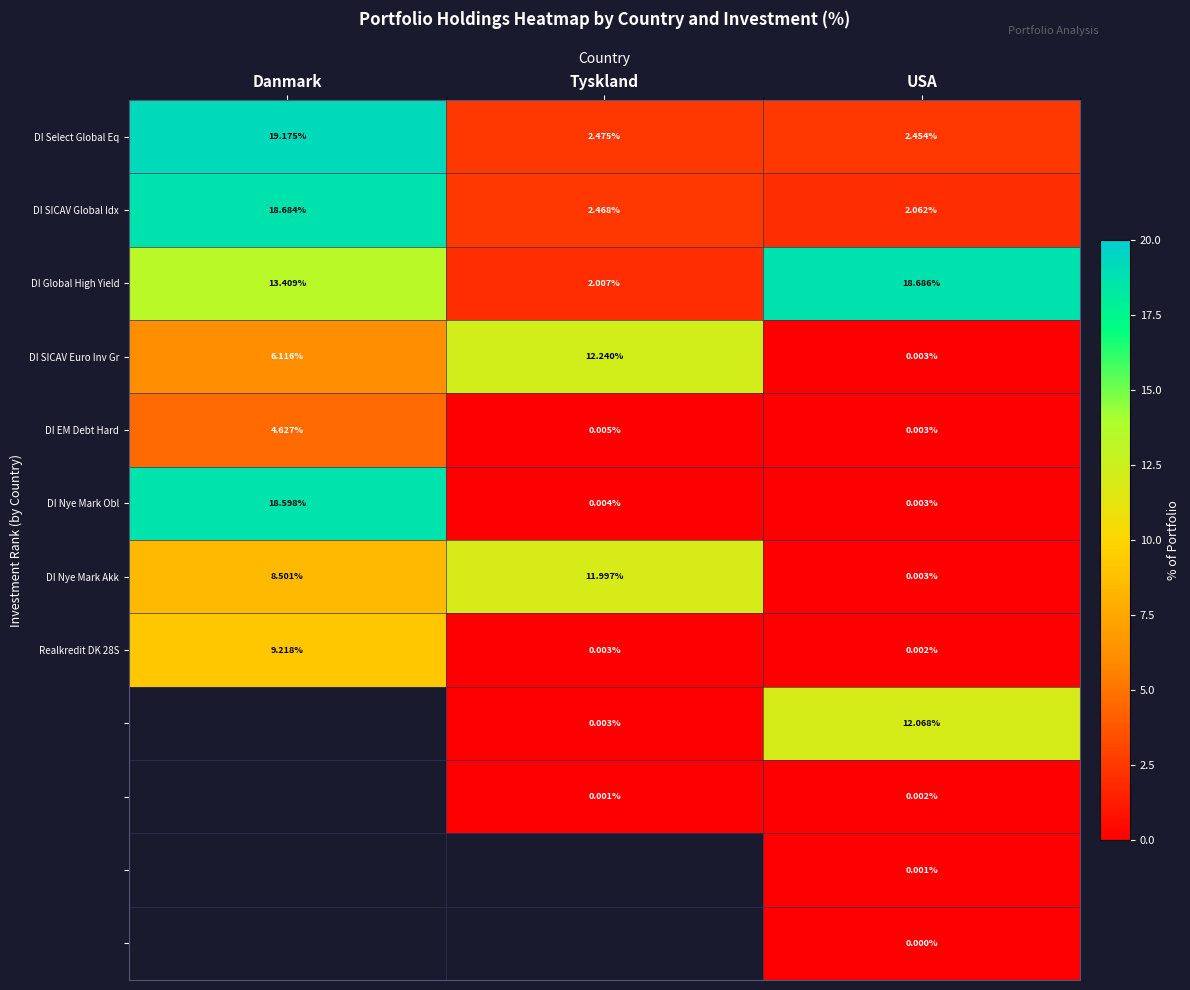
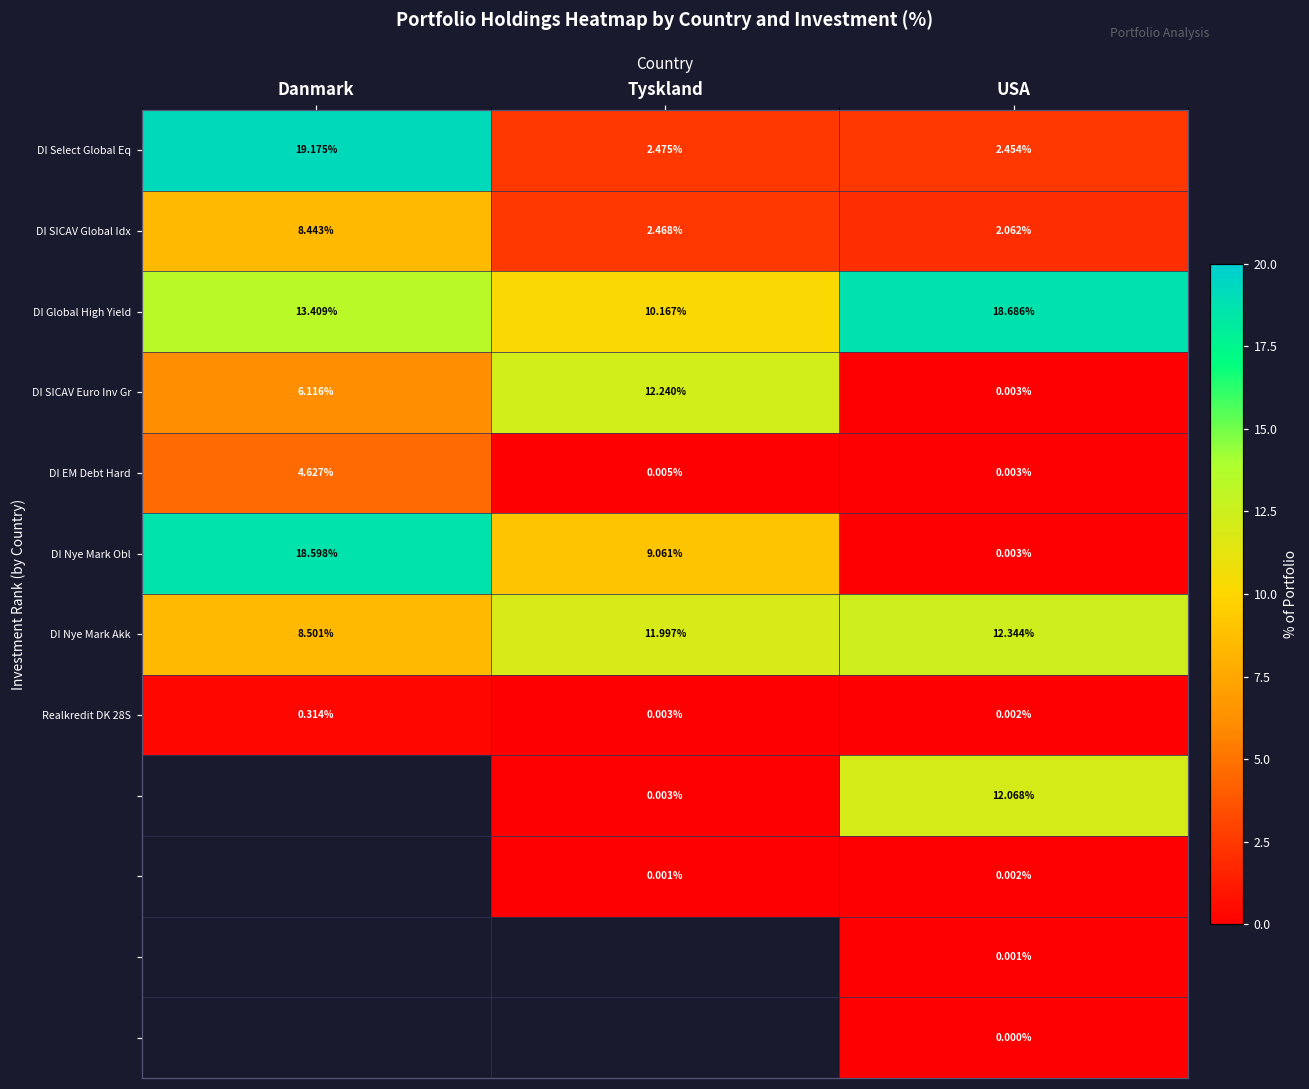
DI SICAV Global Idx, Danmark: 18.684% -> 8.443%
DI Global High Yield, Tyskland: 2.007% -> 10.167%
DI Nye Mark Obl, Tyskland: 0.004% -> 9.061%
DI Nye Mark Akk, USA: 0.003% -> 12.344%
Realkredit DK 28S, Danmark: 9.218% -> 0.314%
